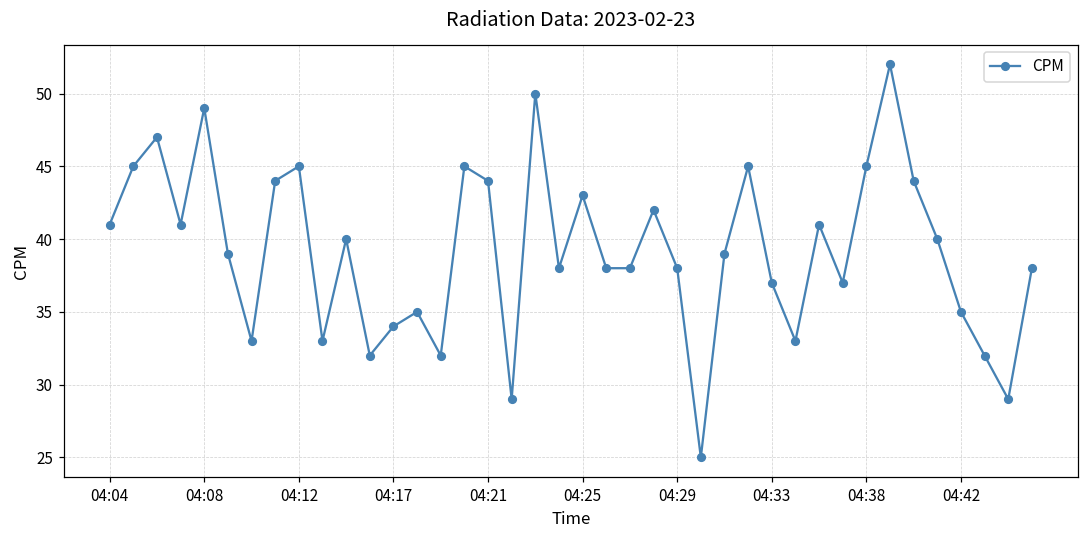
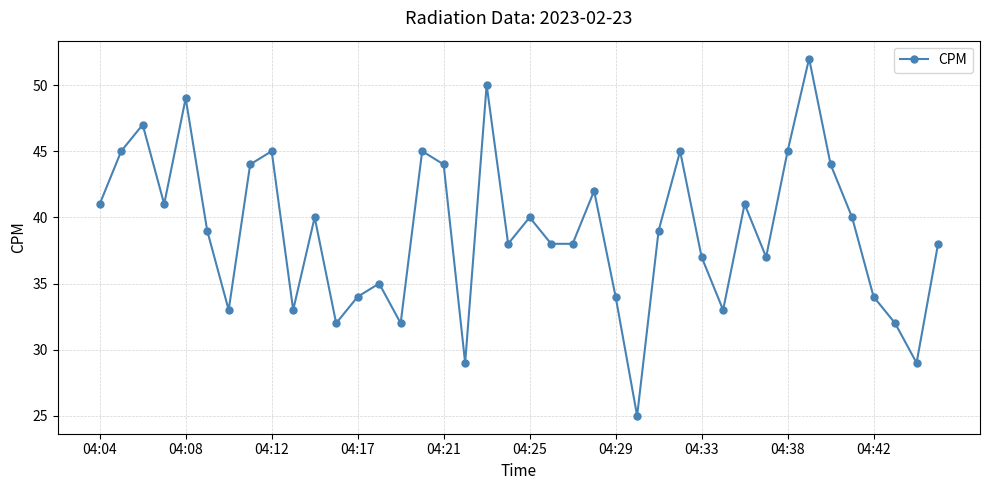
04:25: 43 -> 40
04:29: 38 -> 34
04:42: 35 -> 34
